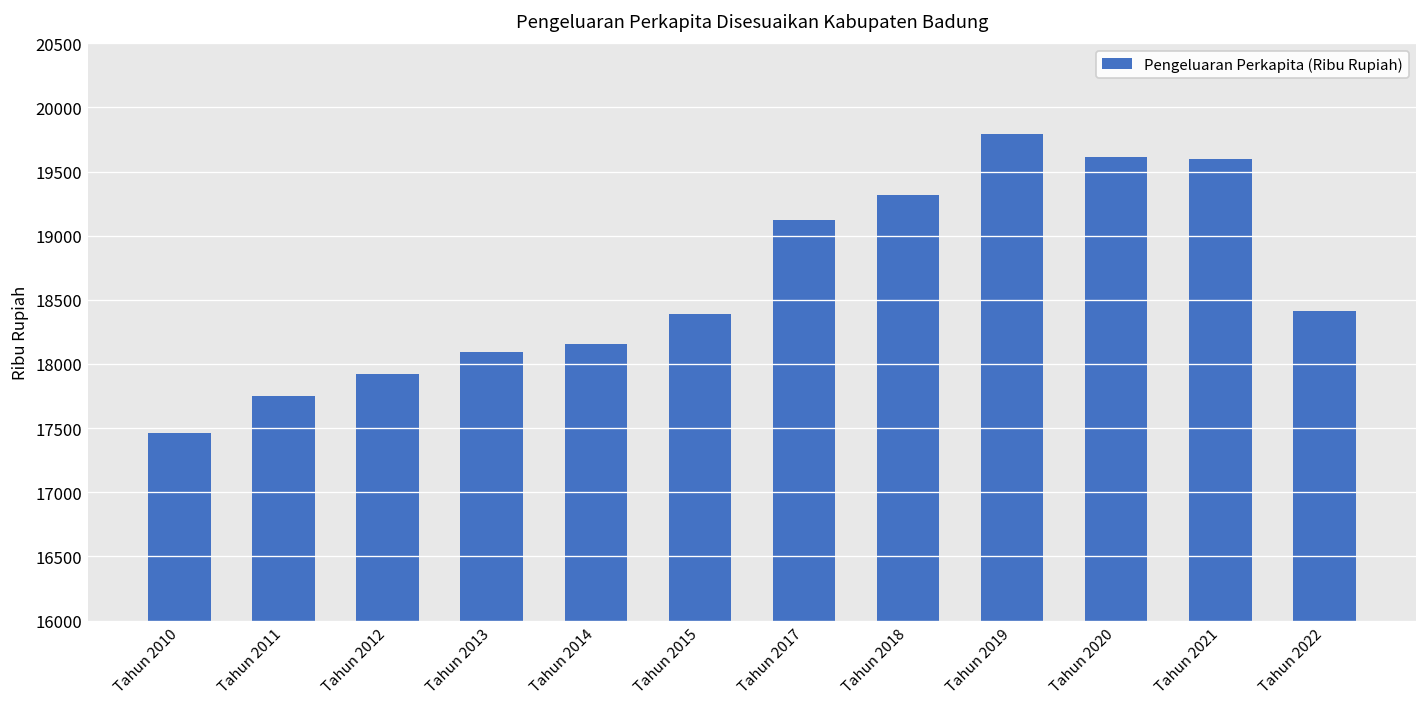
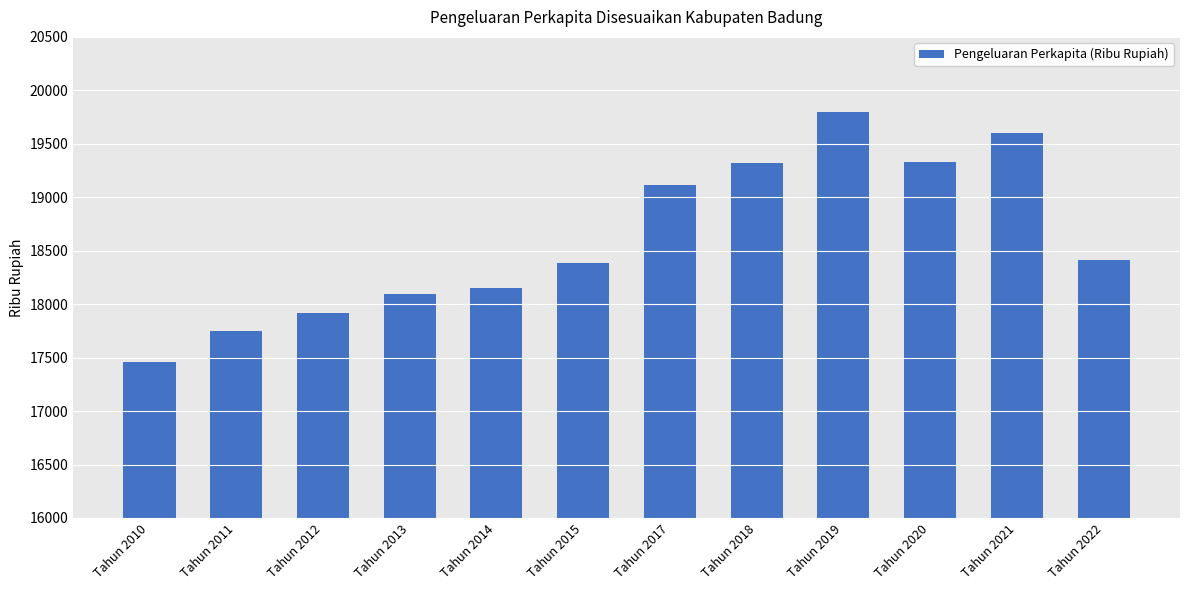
Tahun 2020: 19610 -> 19330
